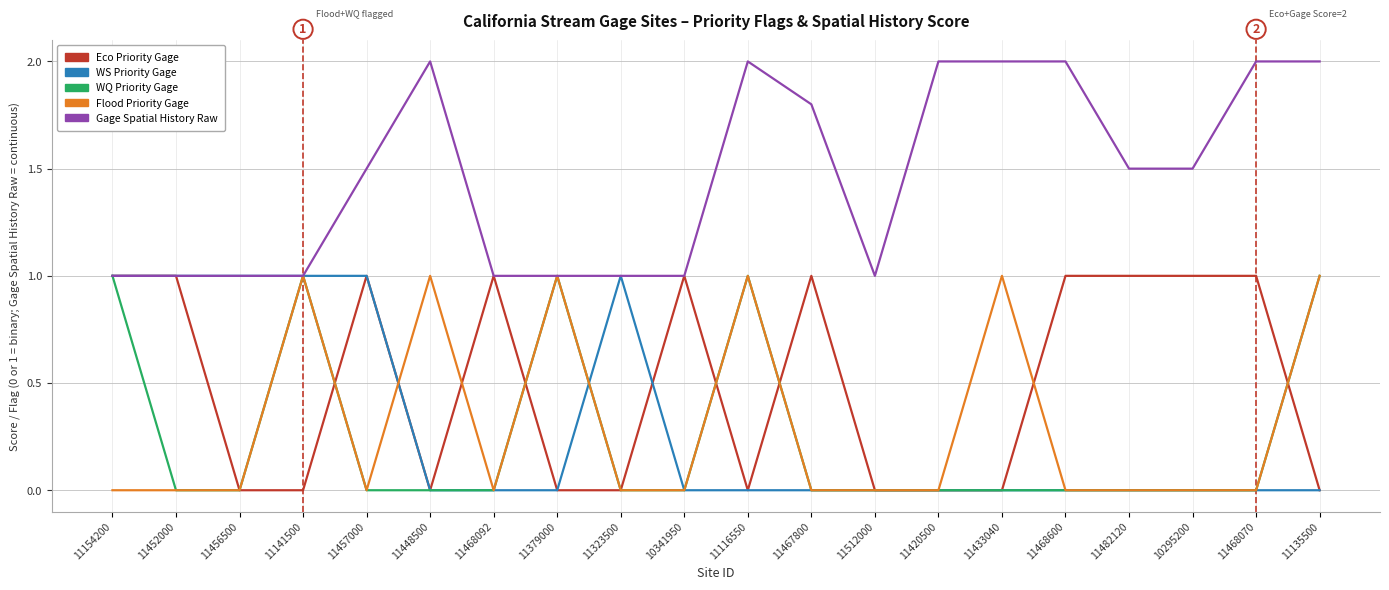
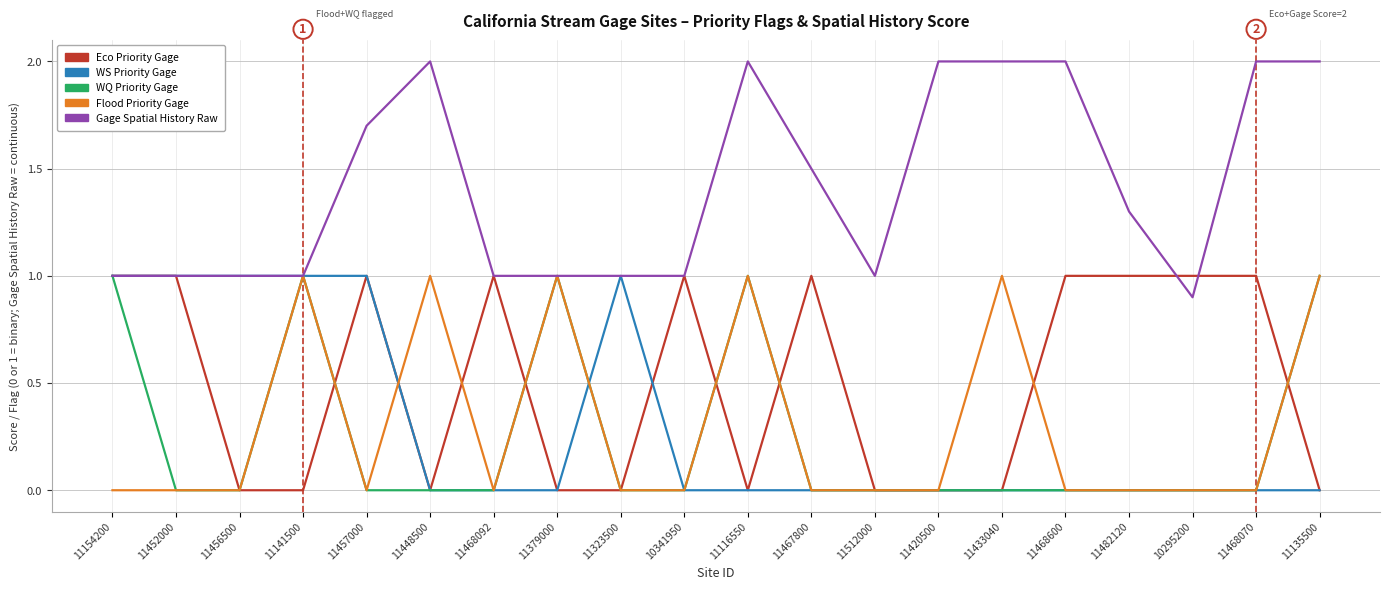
Gage Spatial History Raw, 11457000: 1.5 -> 1.7
Gage Spatial History Raw, 11467800: 1.8 -> 1.5
Gage Spatial History Raw, 11482120: 1.5 -> 1.3
Gage Spatial History Raw, 10295200: 1.5 -> 0.9
